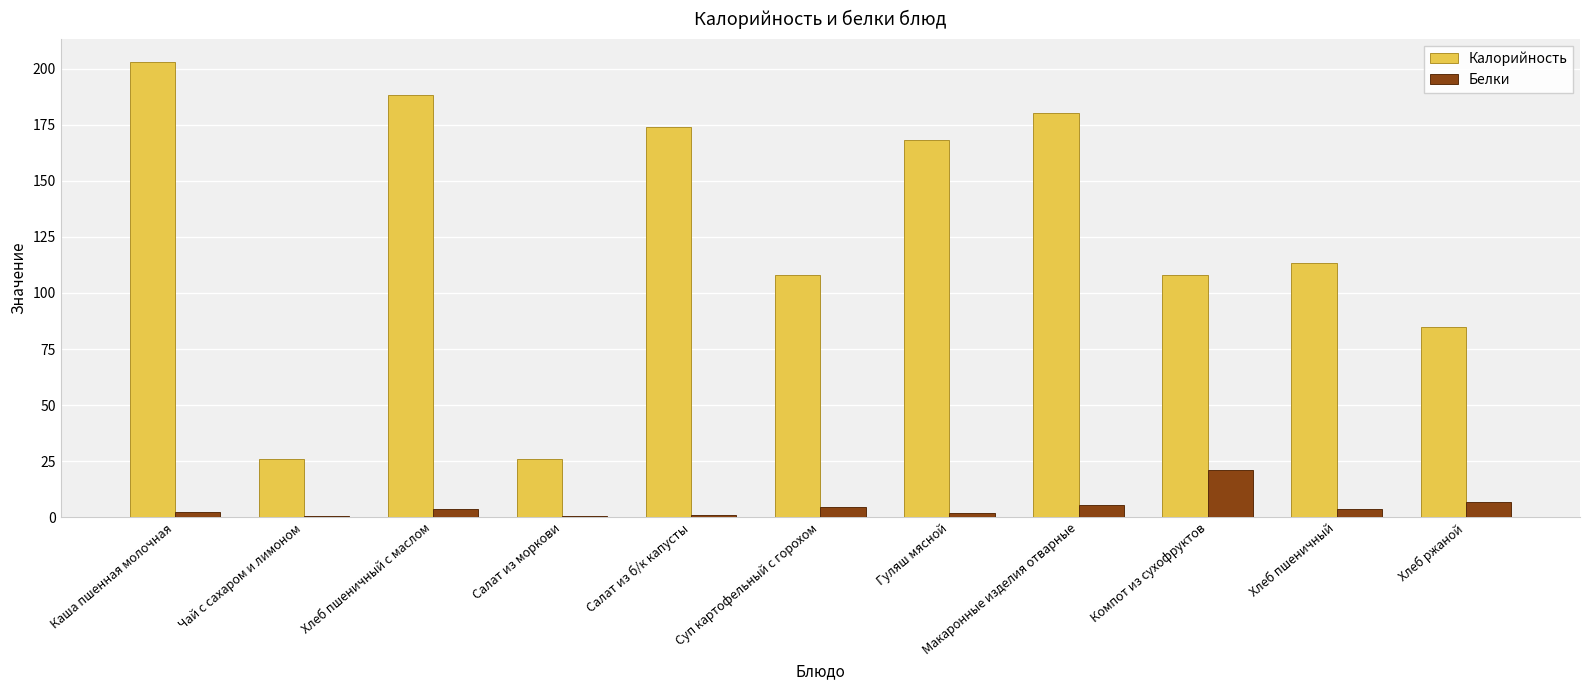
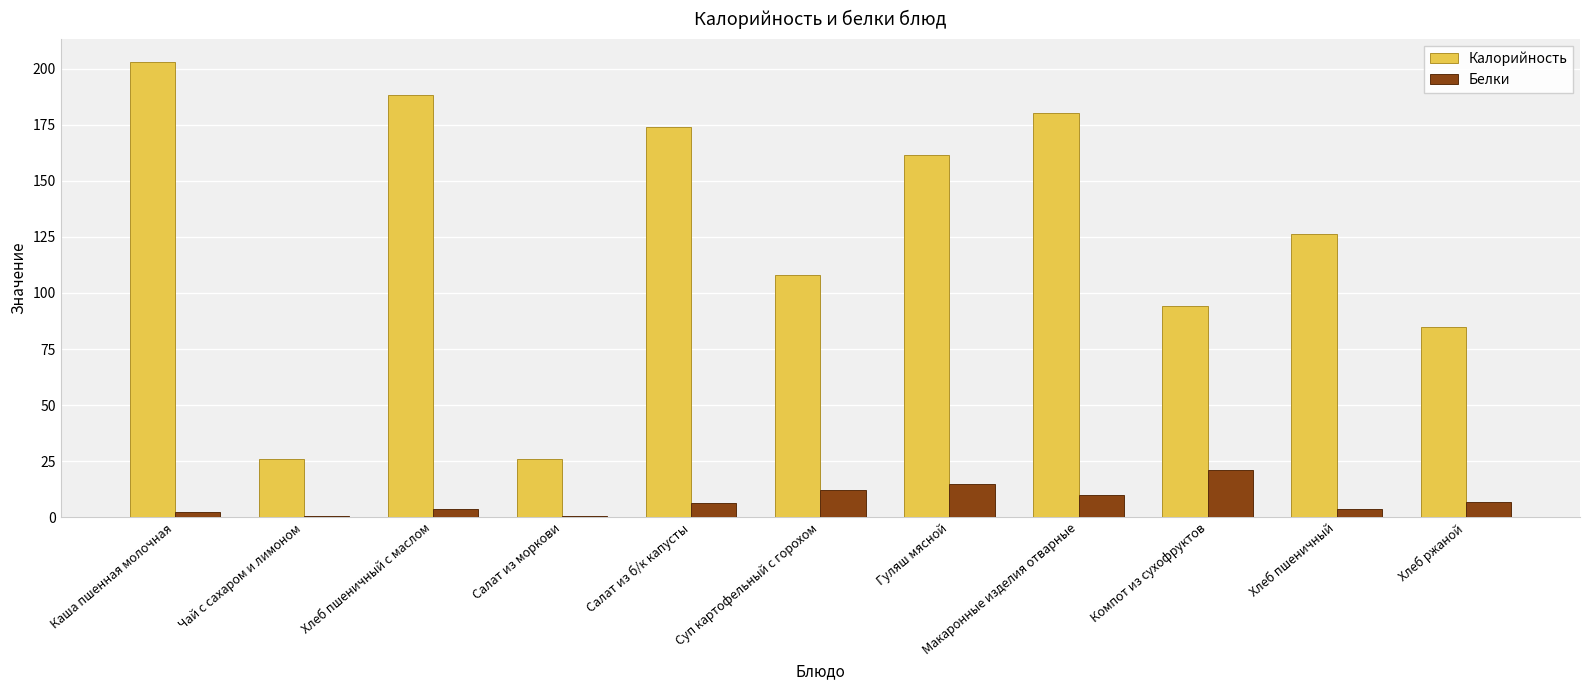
Белки, Салат из б/к капусты: 1 -> 6
Белки, Суп картофельный с горохом: 4 -> 12
Калорийность, Гуляш мясной: 168 -> 161
Белки, Гуляш мясной: 2 -> 15
Белки, Макаронные изделия отварные: 6 -> 10
Калорийность, Компот из сухофруктов: 108 -> 94
Калорийность, Хлеб пшеничный: 113 -> 126
